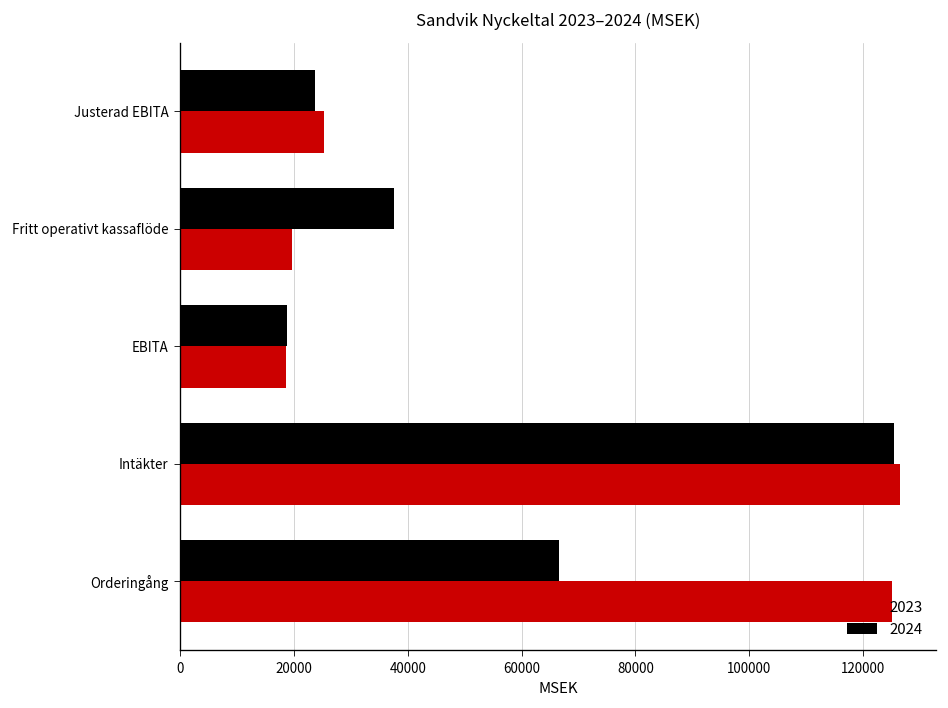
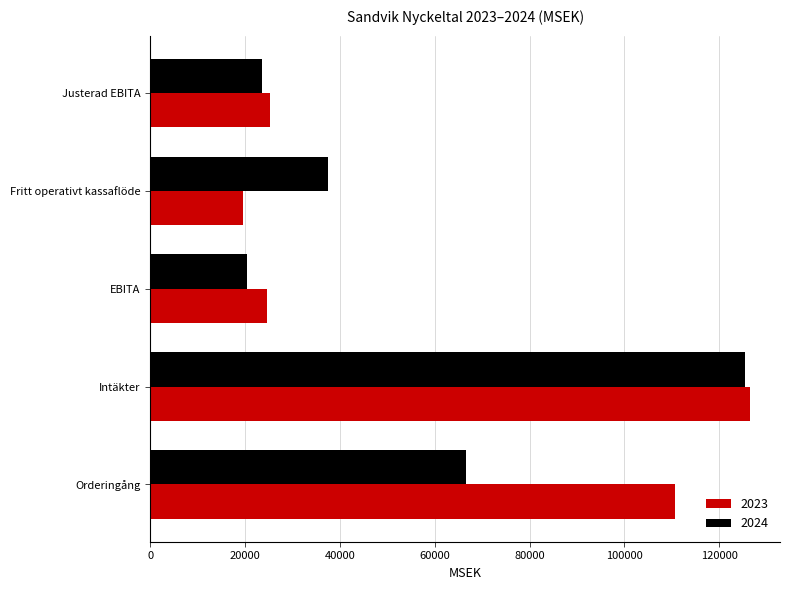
2024, EBITA: 19000 -> 20000
2023, EBITA: 19000 -> 25000
2023, Orderingång: 125000 -> 111000
